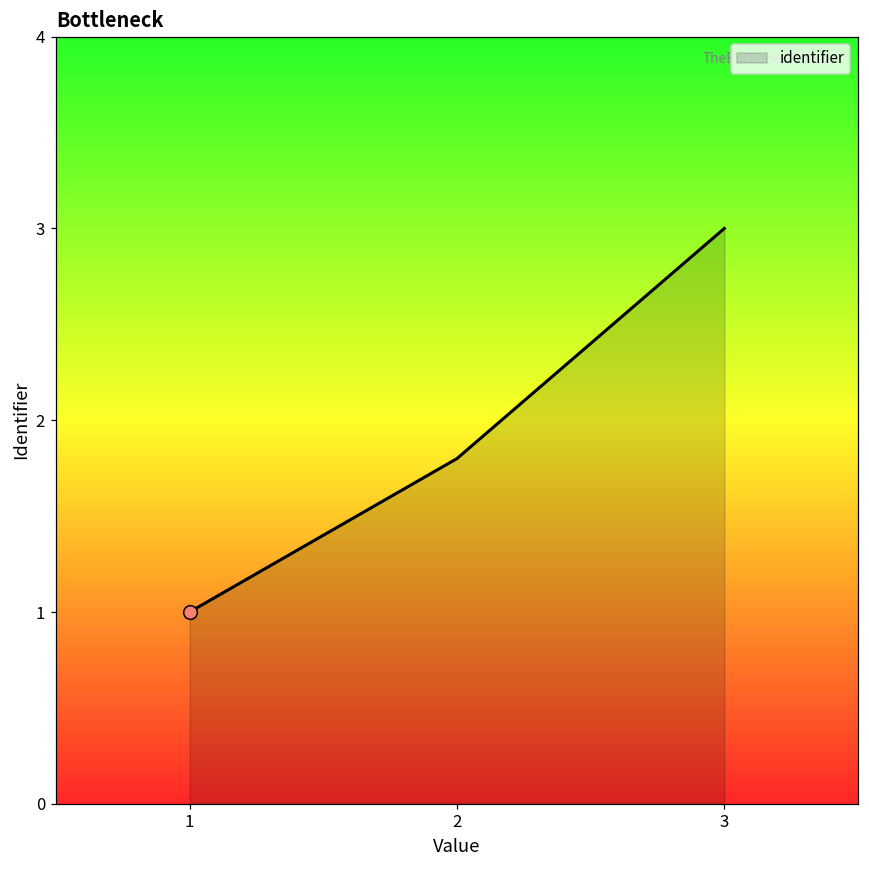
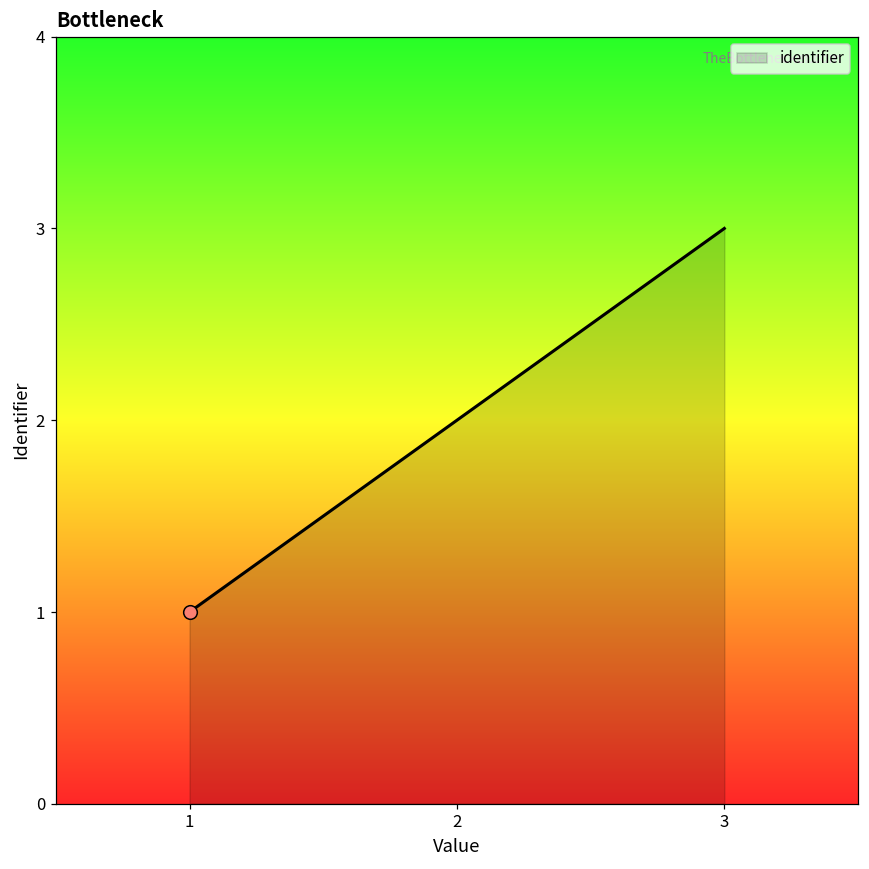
identifier, 2: 1.8 -> 2.0
